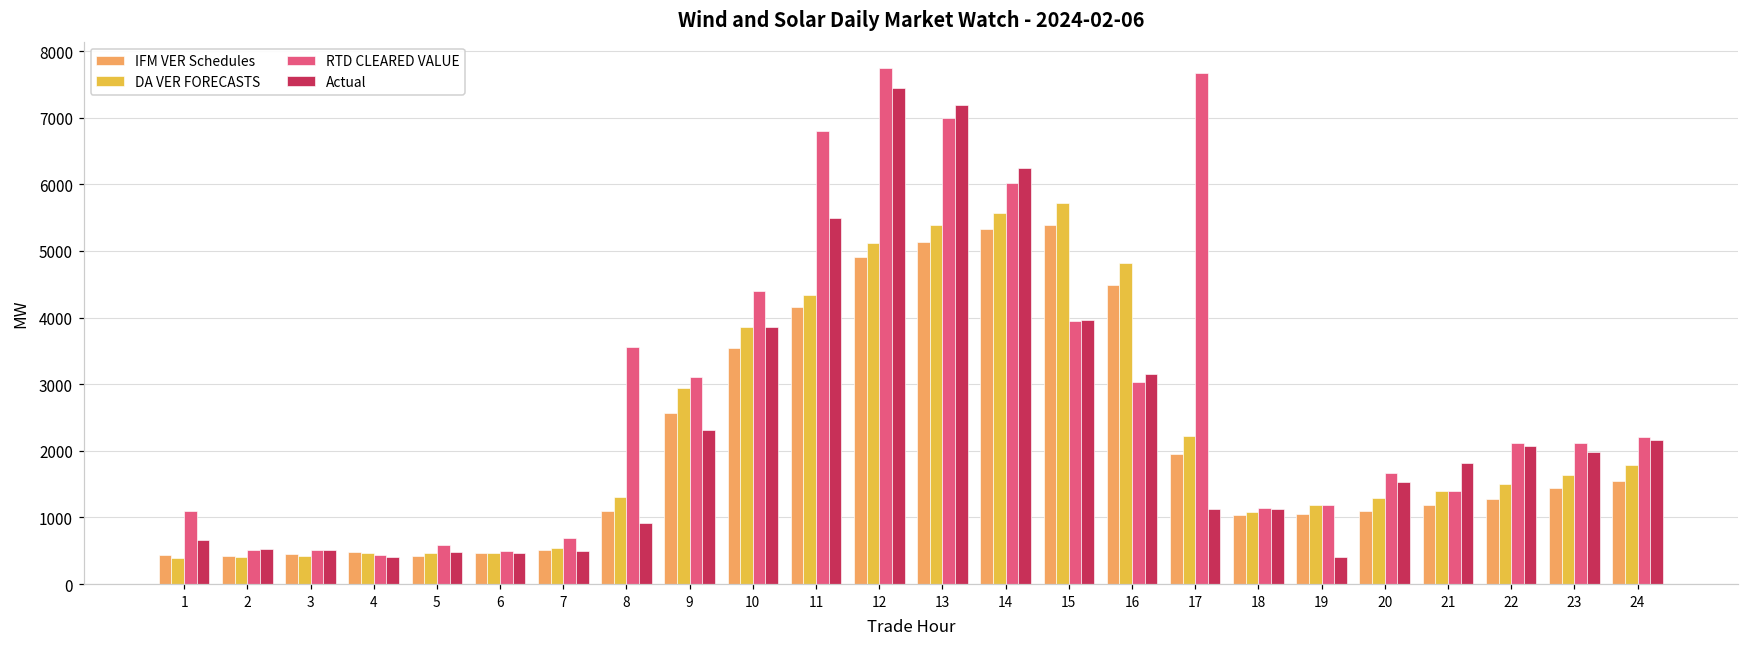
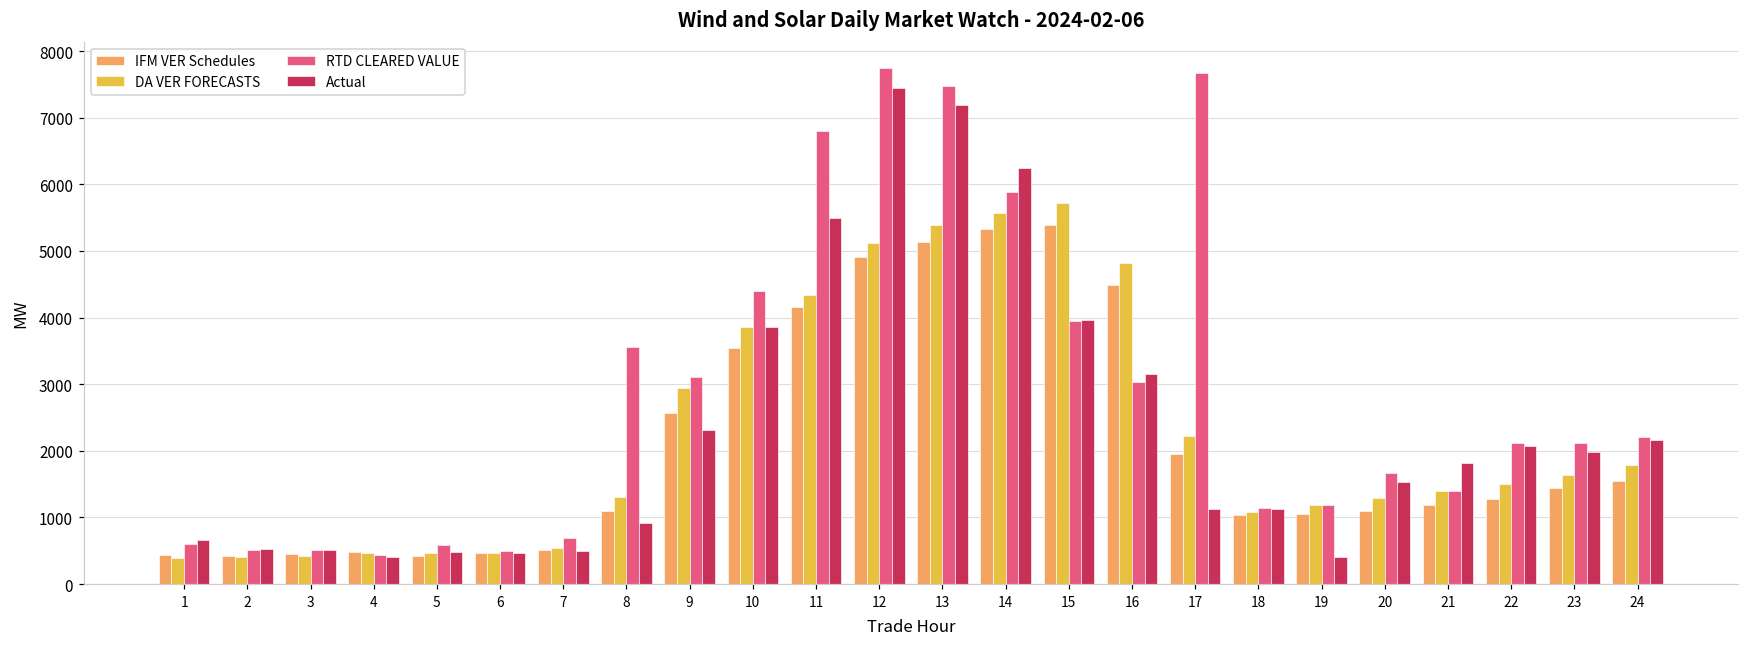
RTD CLEARED VALUE, 1: 1100 -> 600
RTD CLEARED VALUE, 13: 7000 -> 7500
RTD CLEARED VALUE, 14: 6000 -> 5900
